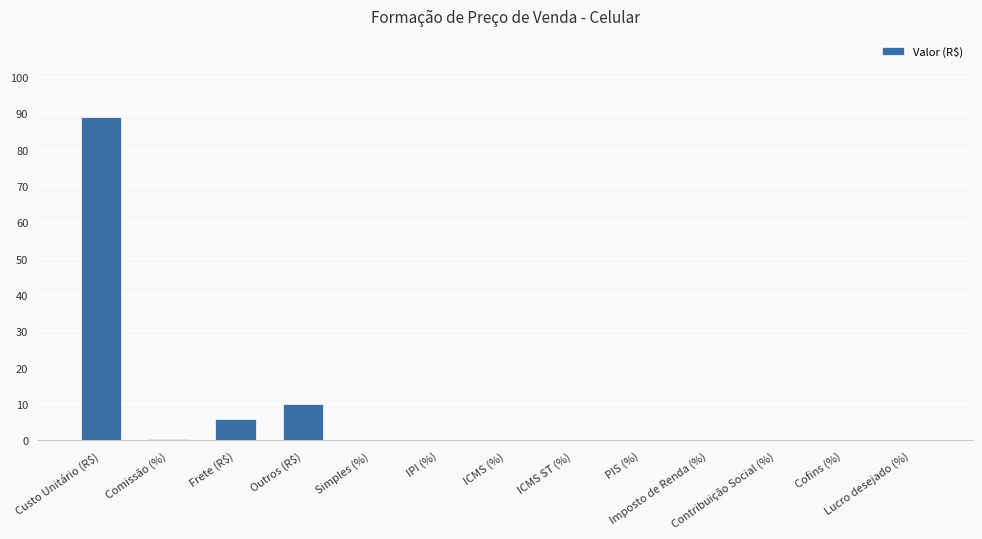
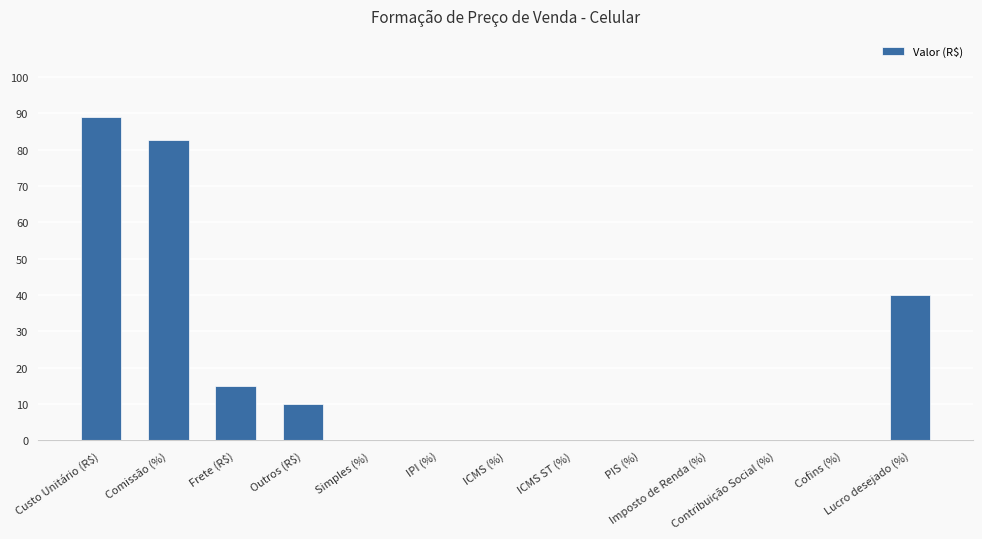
Comissão (%): 0 -> 83
Frete (R$): 6 -> 15
Lucro desejado (%): 0 -> 40
